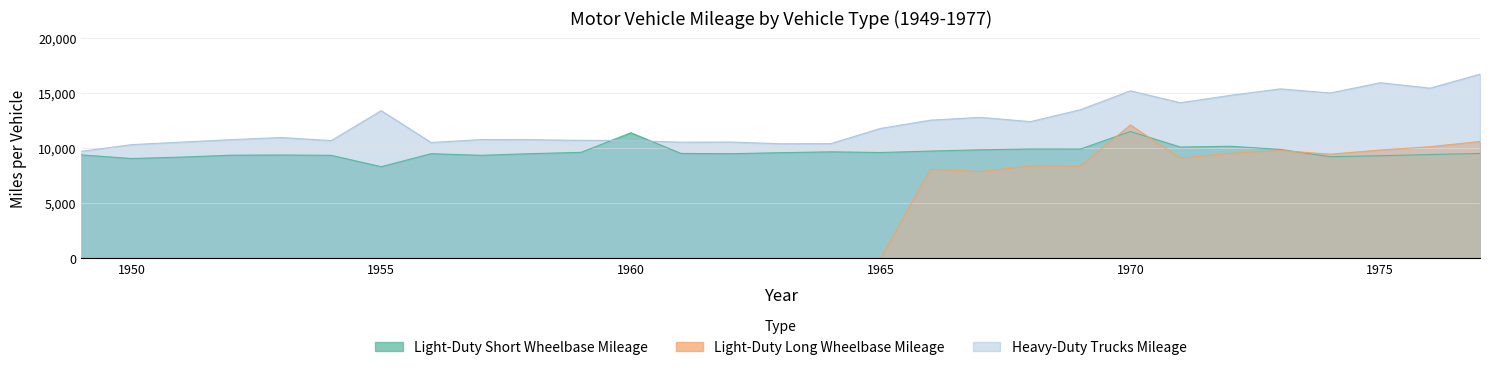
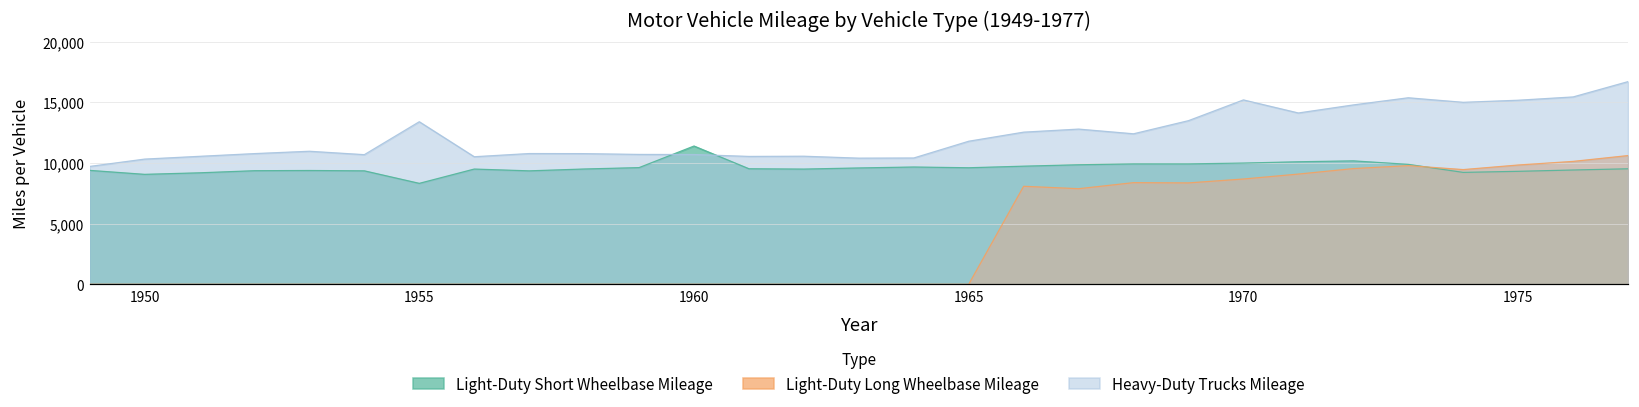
Light-Duty Short Wheelbase Mileage, 1970: 11,500 -> 10,000
Light-Duty Long Wheelbase Mileage, 1970: 12,100 -> 8,700
Heavy-Duty Trucks Mileage, 1975: 15,900 -> 15,200
